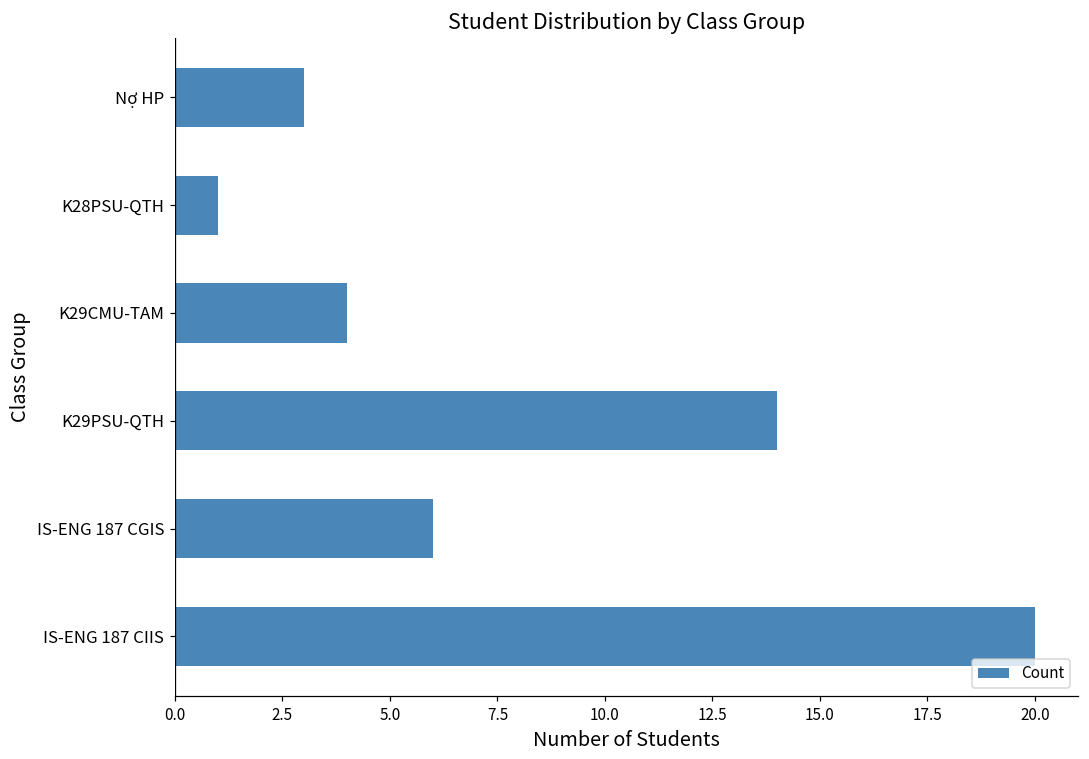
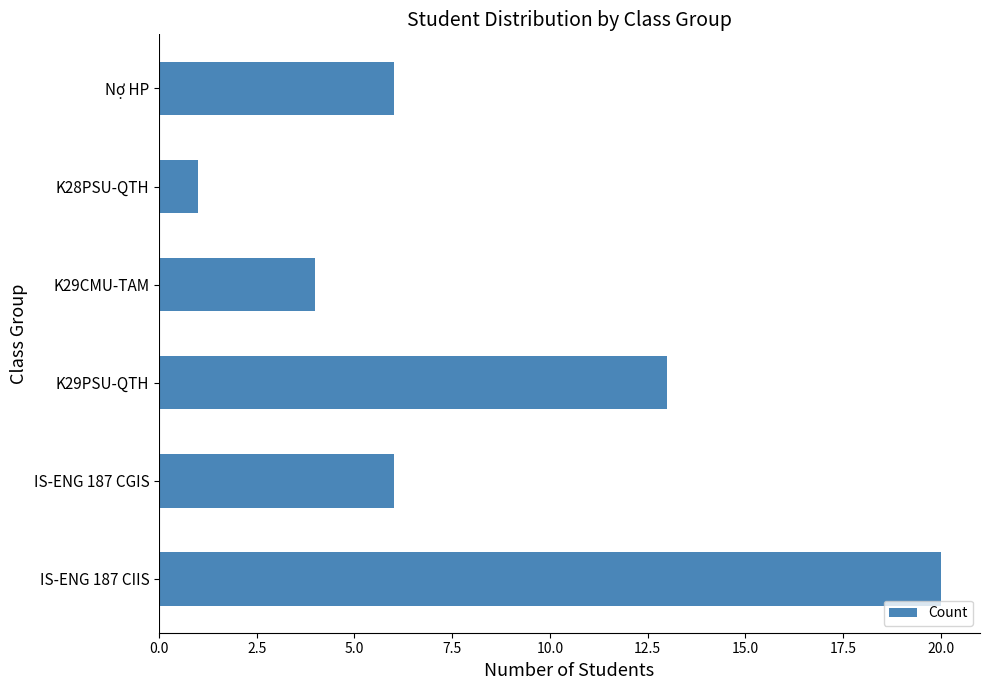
Nợ HP: 3 -> 6
K29PSU-QTH: 14 -> 13
